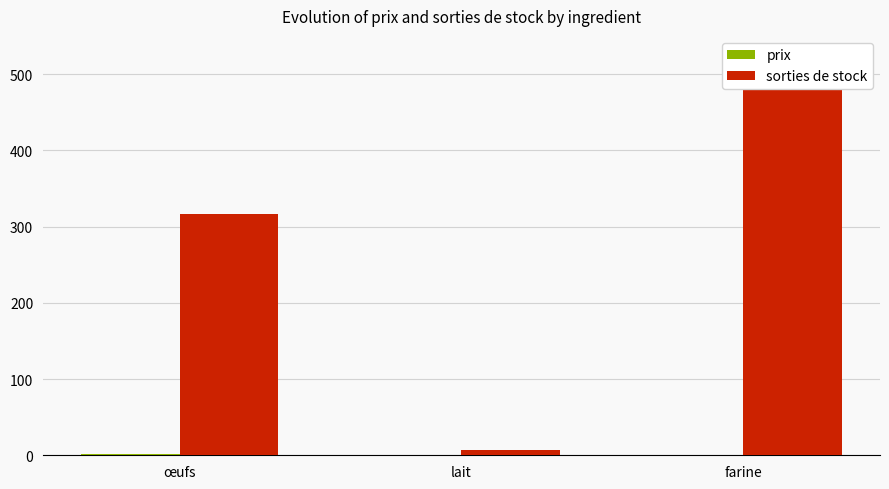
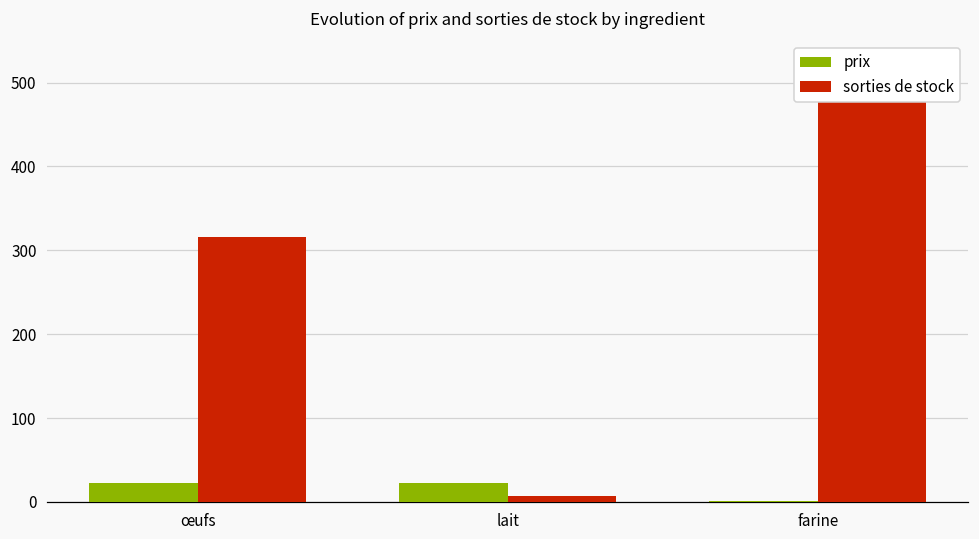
prix, œufs: 0 -> 20
prix, lait: 0 -> 20
